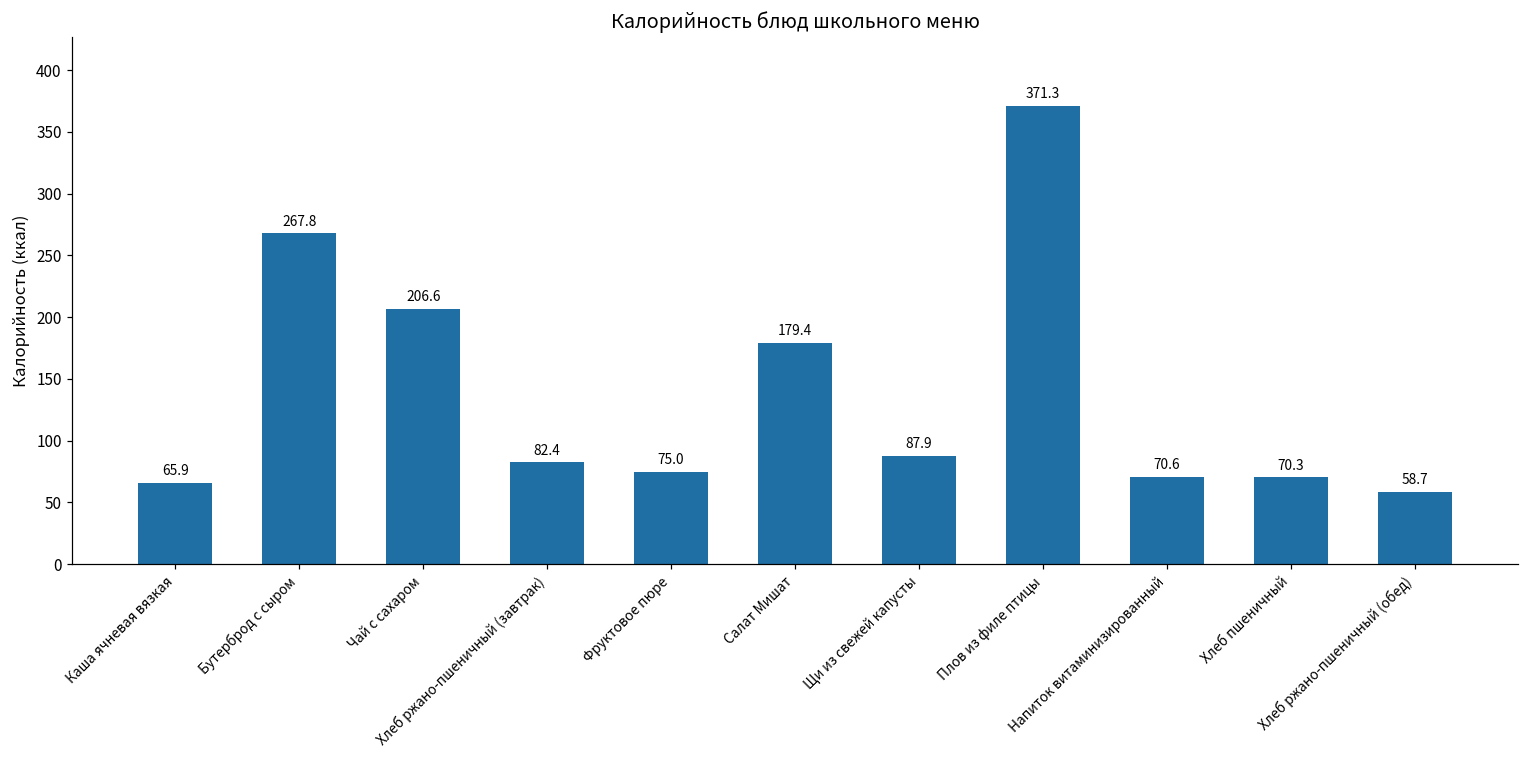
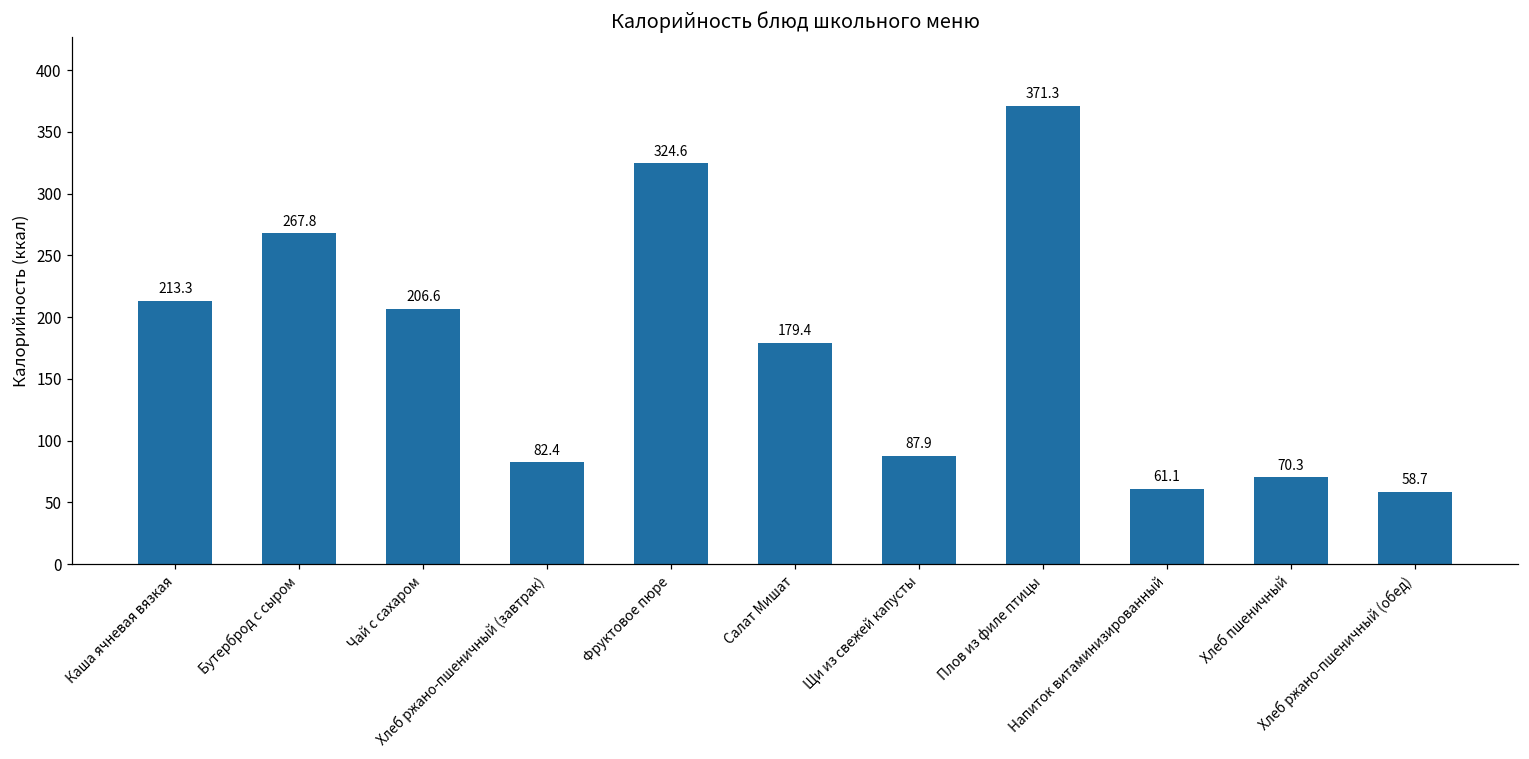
Каша ячневая вязкая: 65.9 -> 213.3
Фруктовое пюре: 75.0 -> 324.6
Напиток витаминизированный: 70.6 -> 61.1
